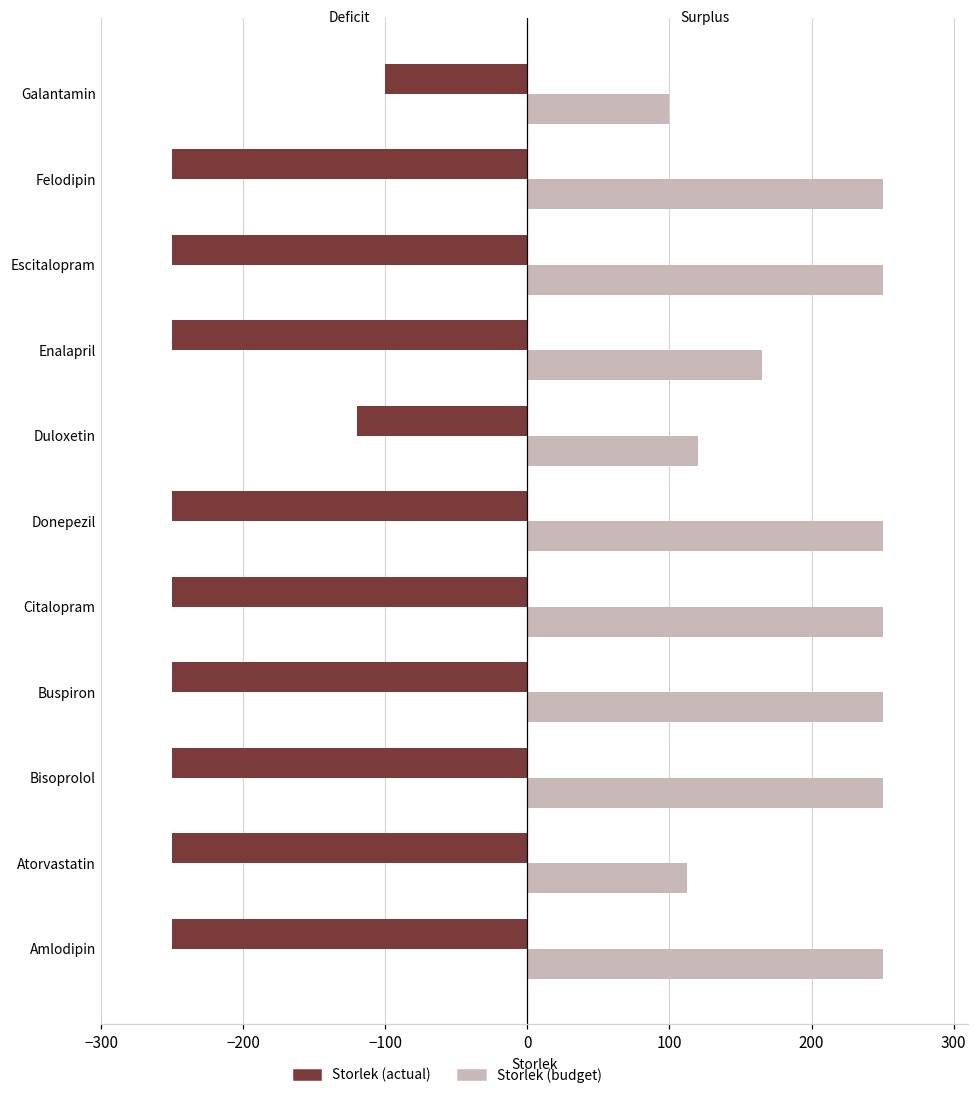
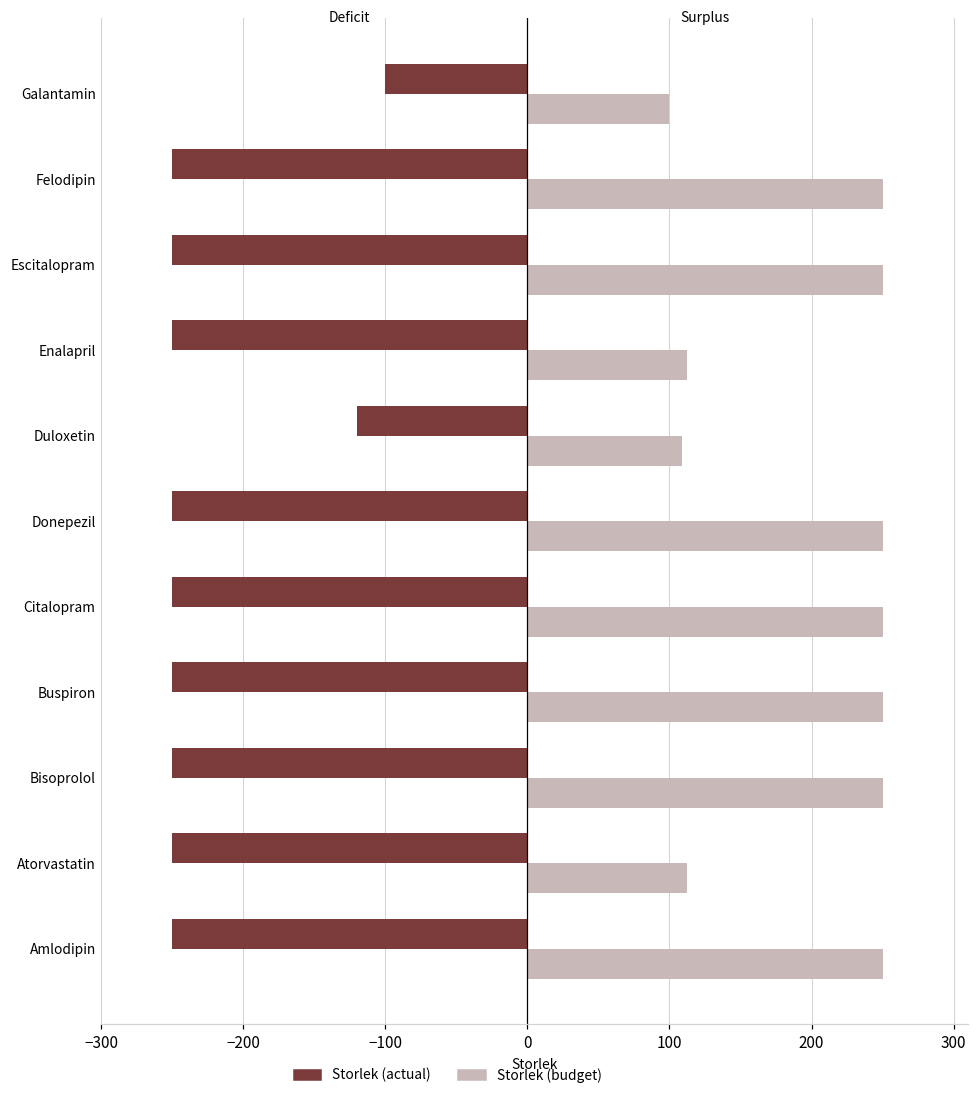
Storlek (budget), Enalapril: 165 -> 112
Storlek (budget), Duloxetin: 120 -> 109
